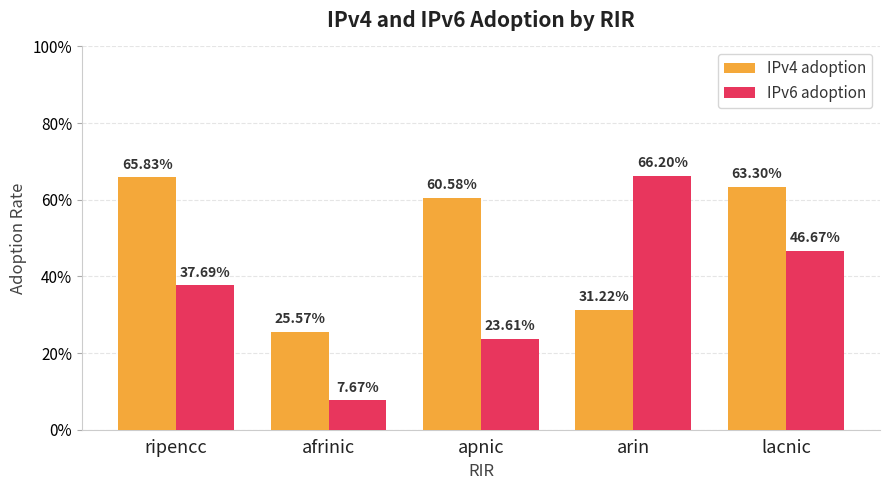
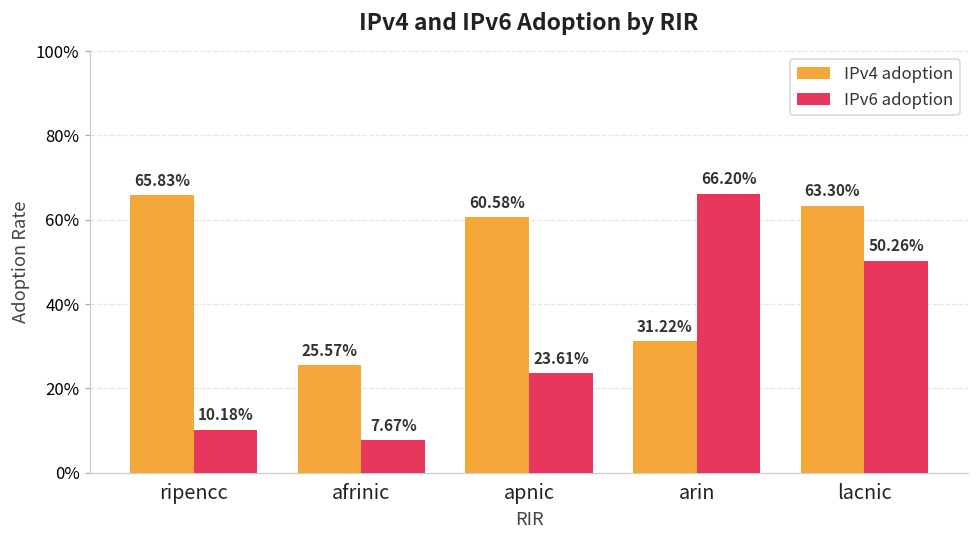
IPv6 adoption, ripencc: 37.69% -> 10.18%
IPv6 adoption, lacnic: 46.67% -> 50.26%
